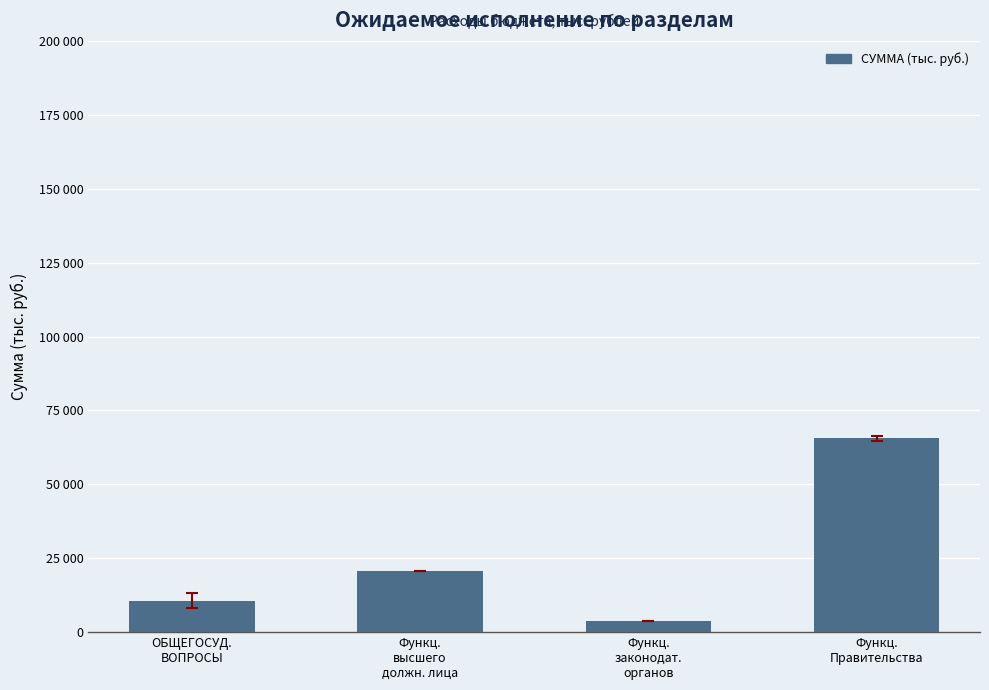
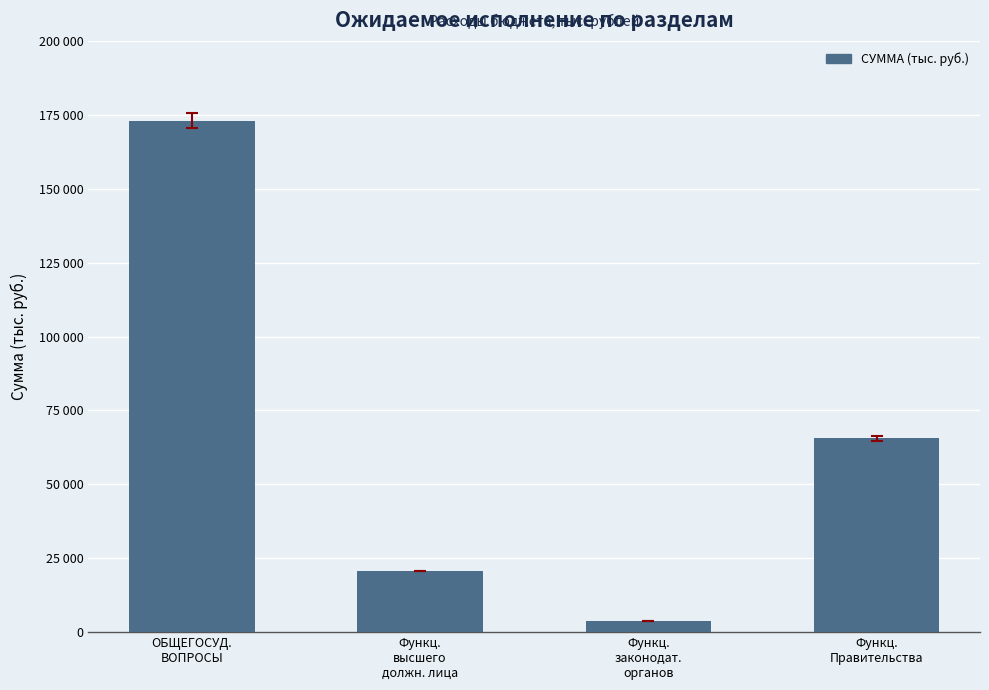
СУММА (тыс. руб.), ОБЩЕГОСУД. ВОПРОСЫ: 11000 -> 173000
